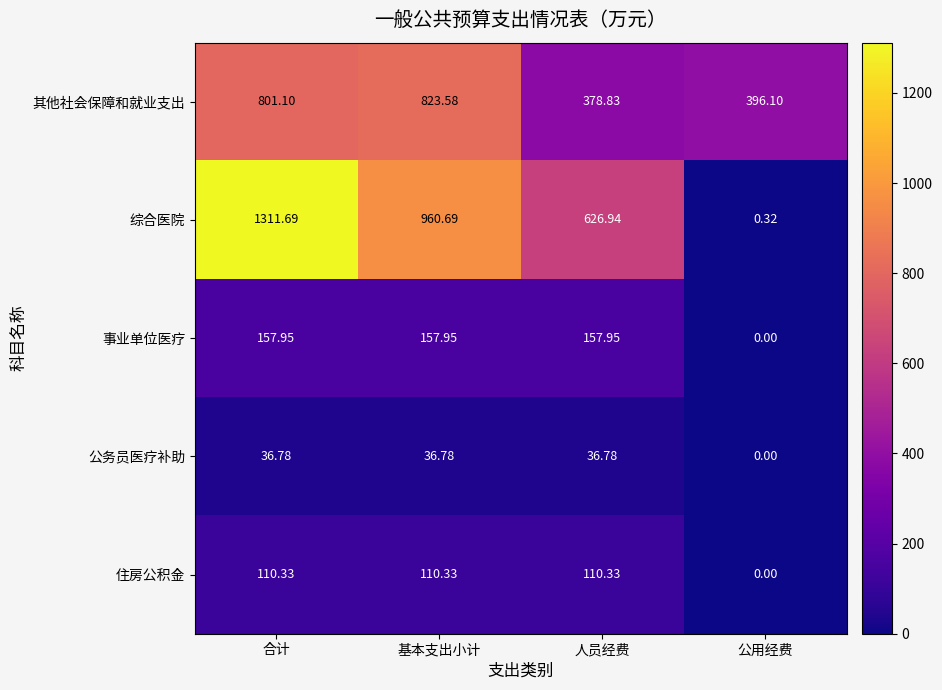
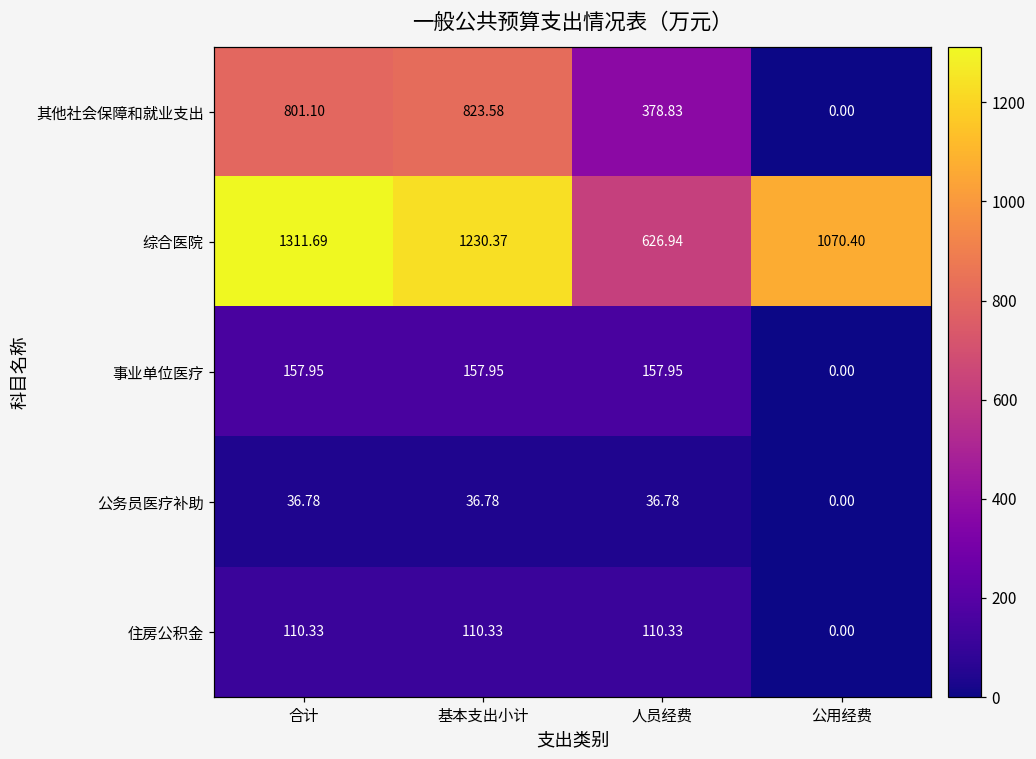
其他社会保障和就业支出, 公用经费: 396.10 -> 0.00
综合医院, 基本支出小计: 960.69 -> 1230.37
综合医院, 公用经费: 0.32 -> 1070.40
